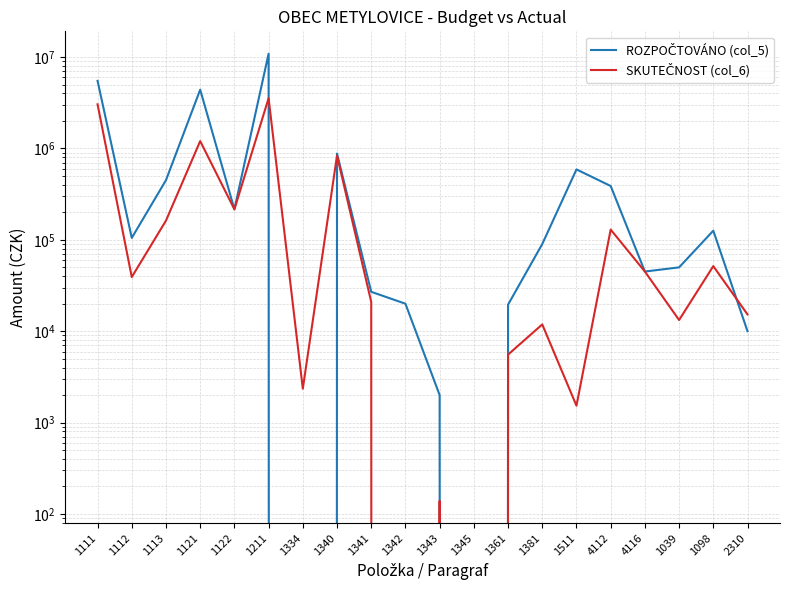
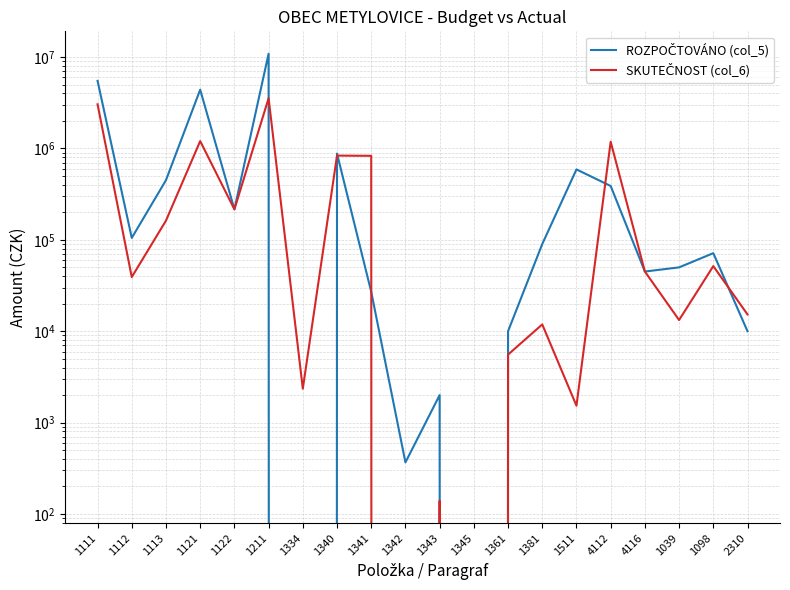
SKUTEČNOST (col_6), 1341: 21000 -> 800000
ROZPOČTOVÁNO (col_5), 1342: 20000 -> 370
ROZPOČTOVÁNO (col_5), 1361: 20000 -> 10000
SKUTEČNOST (col_6), 4112: 130000 -> 1200000
ROZPOČTOVÁNO (col_5), 1098: 130000 -> 70000
